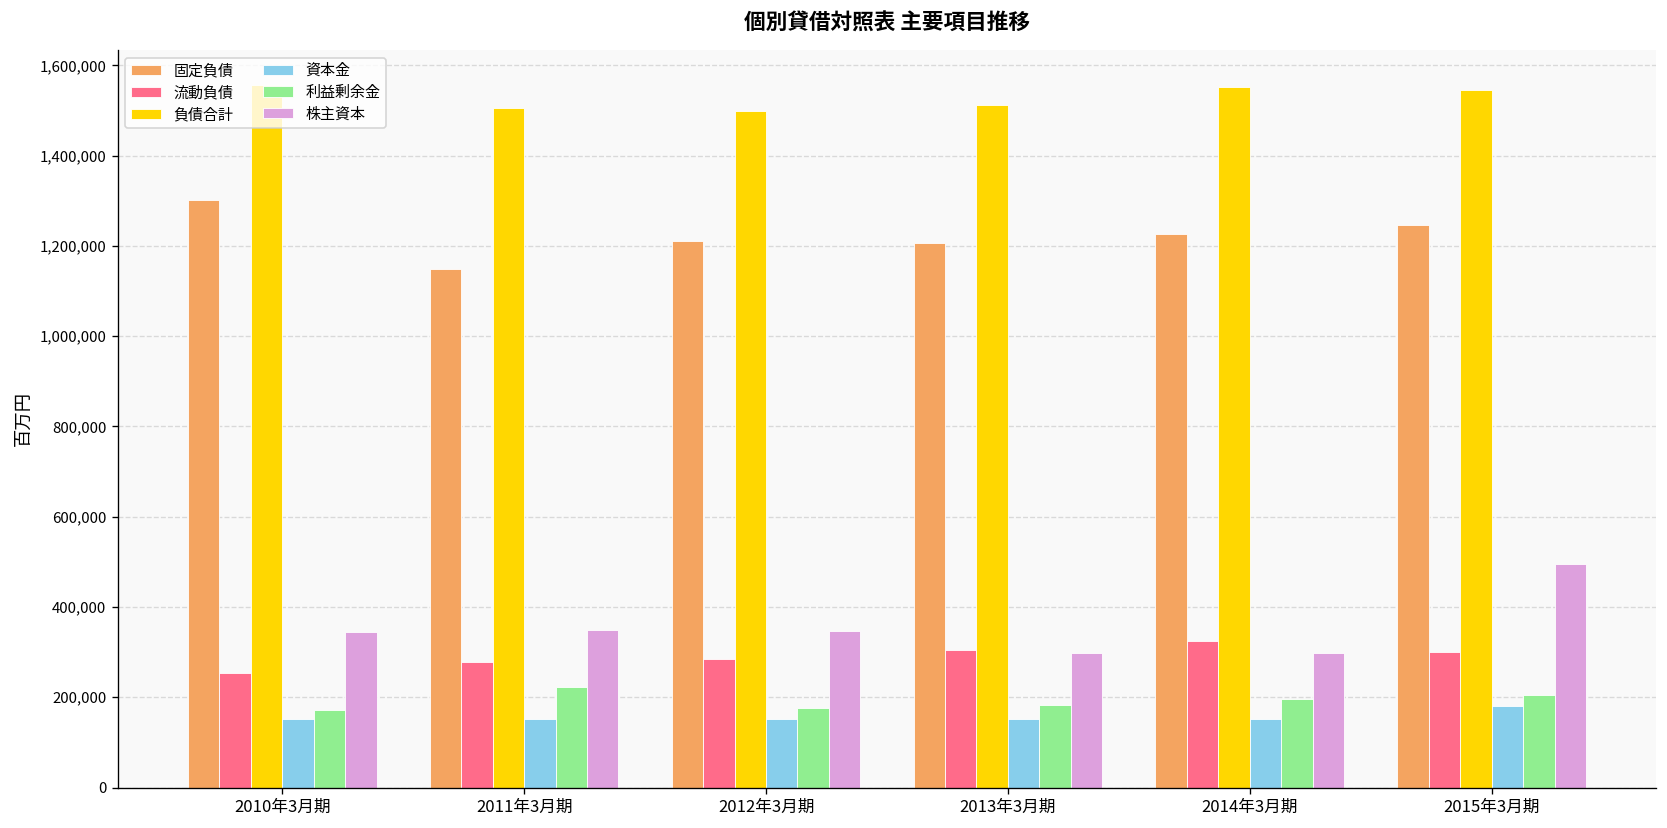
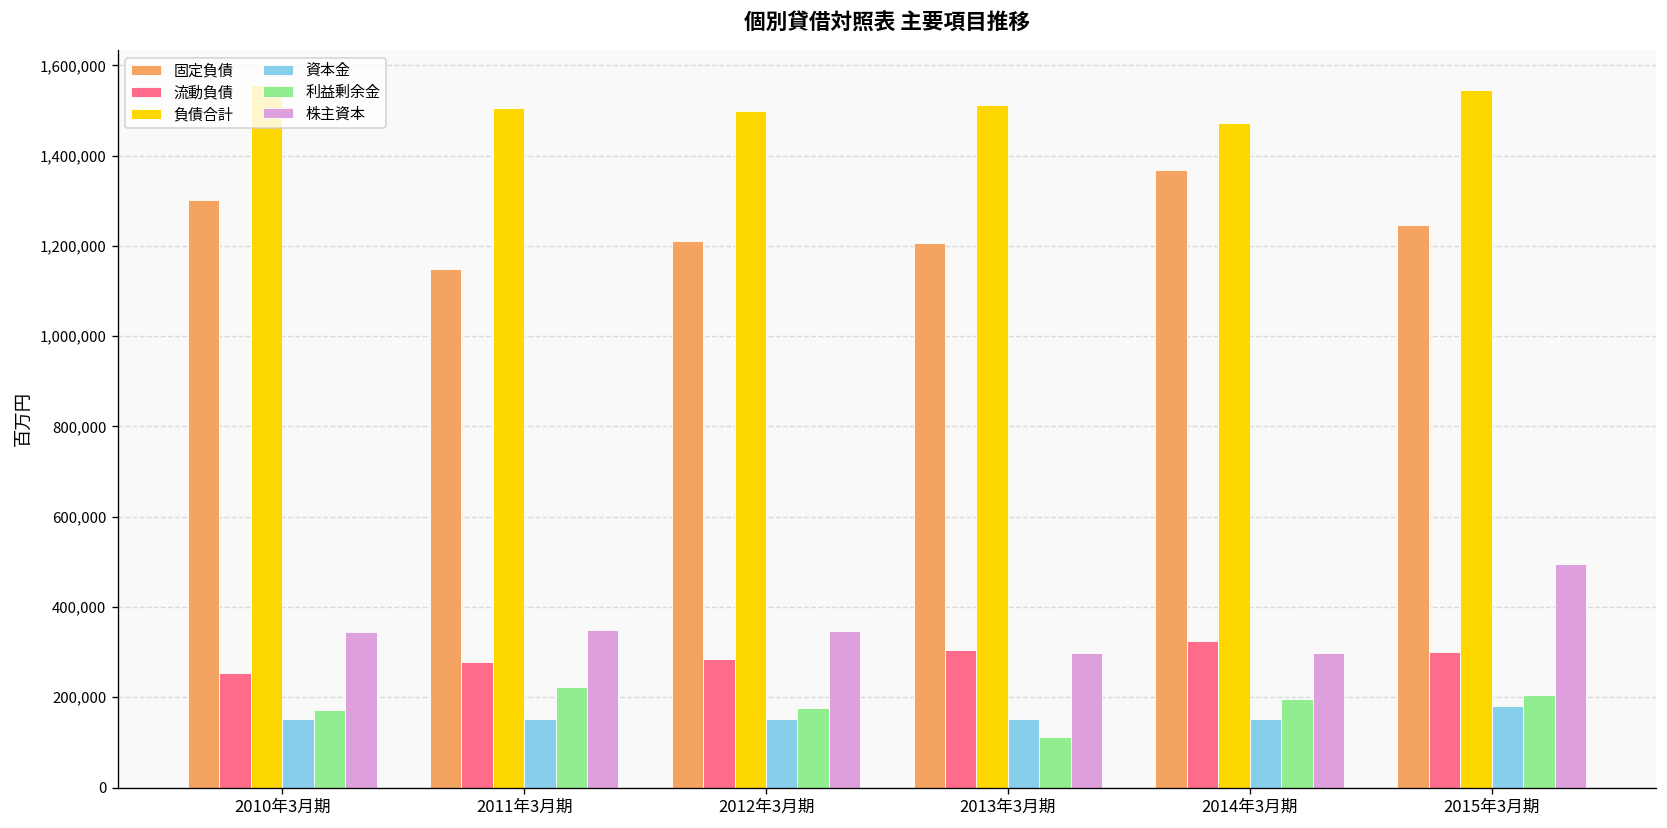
利益剰余金, 2013年3月期: 180,000 -> 110,000
固定負債, 2014年3月期: 1,230,000 -> 1,370,000
負債合計, 2014年3月期: 1,550,000 -> 1,470,000
